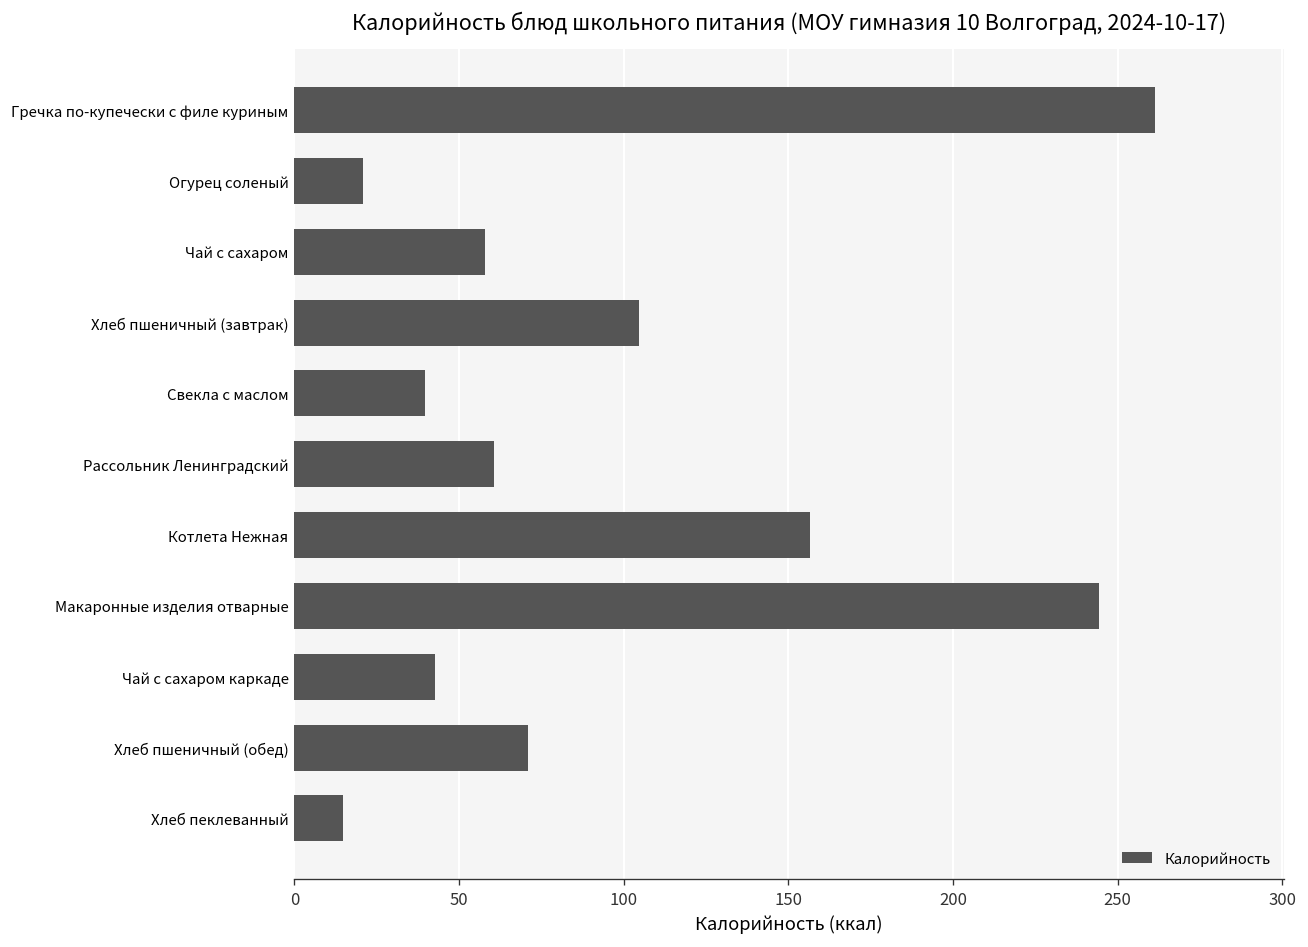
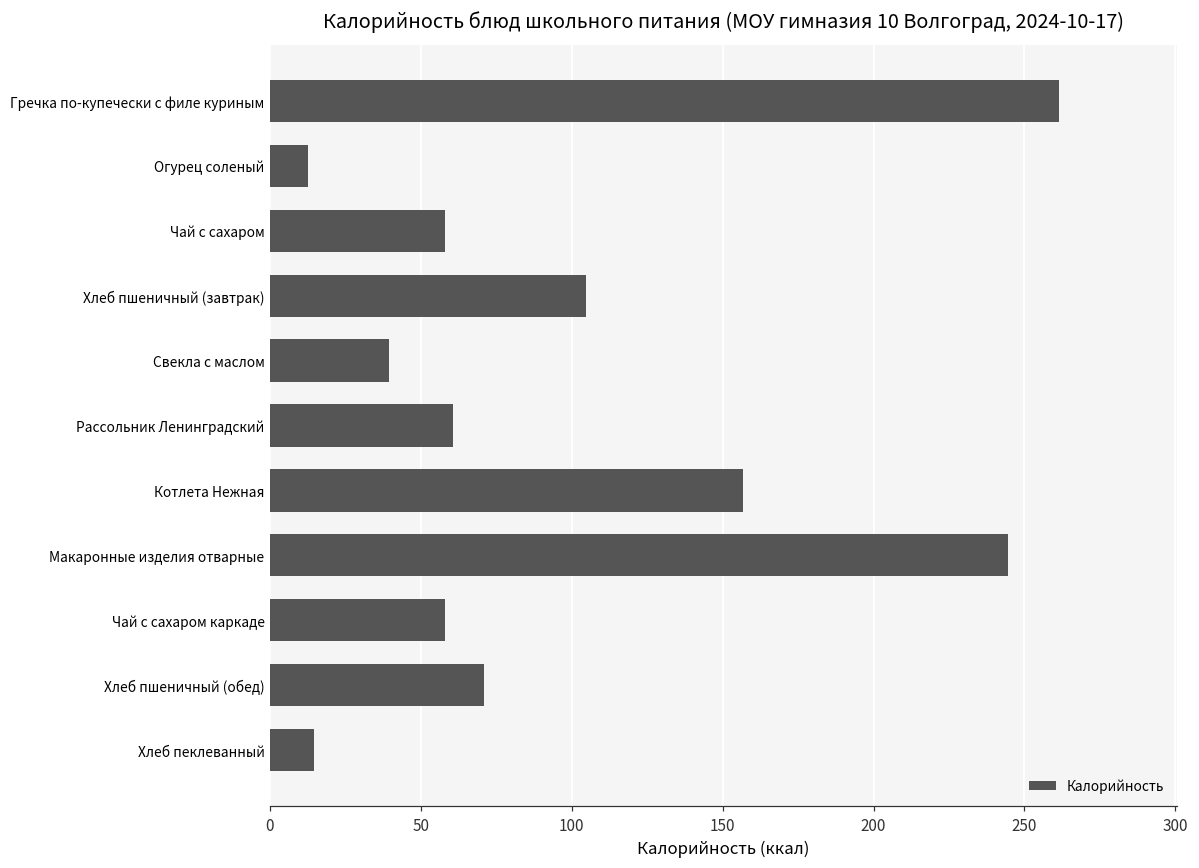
Огурец соленый: 21 -> 13
Чай с сахаром каркаде: 43 -> 58
